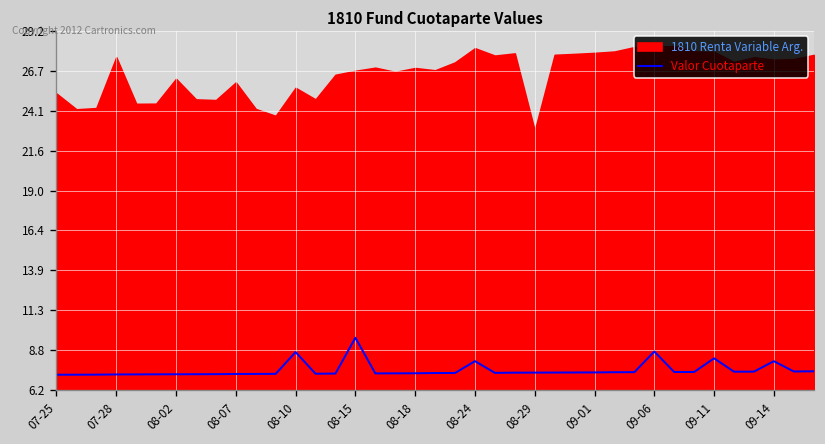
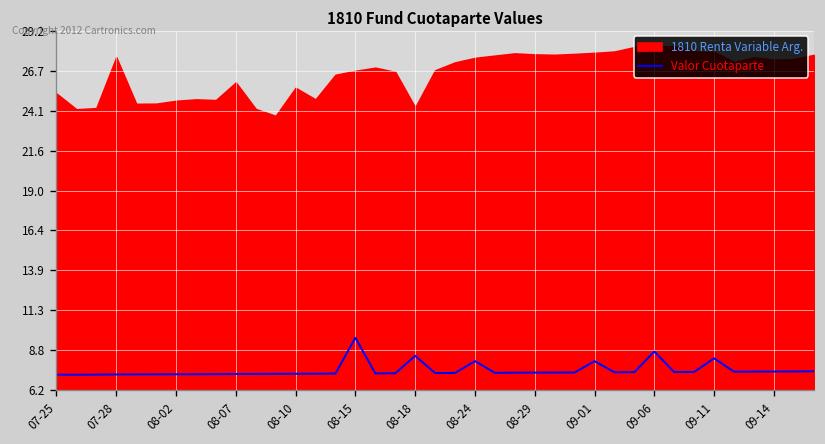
1810 Renta Variable Arg., 08-02: 26.2 -> 24.7
Valor Cuotaparte, 08-10: 8.6 -> 7.2
Valor Cuotaparte, 08-18: 7.3 -> 8.4
1810 Renta Variable Arg., 08-18: 26.9 -> 24.3
1810 Renta Variable Arg., 08-24: 28.1 -> 27.5
1810 Renta Variable Arg., 08-29: 22.8 -> 27.7
Valor Cuotaparte, 09-01: 7.3 -> 8.1
Valor Cuotaparte, 09-14: 8.1 -> 7.4
